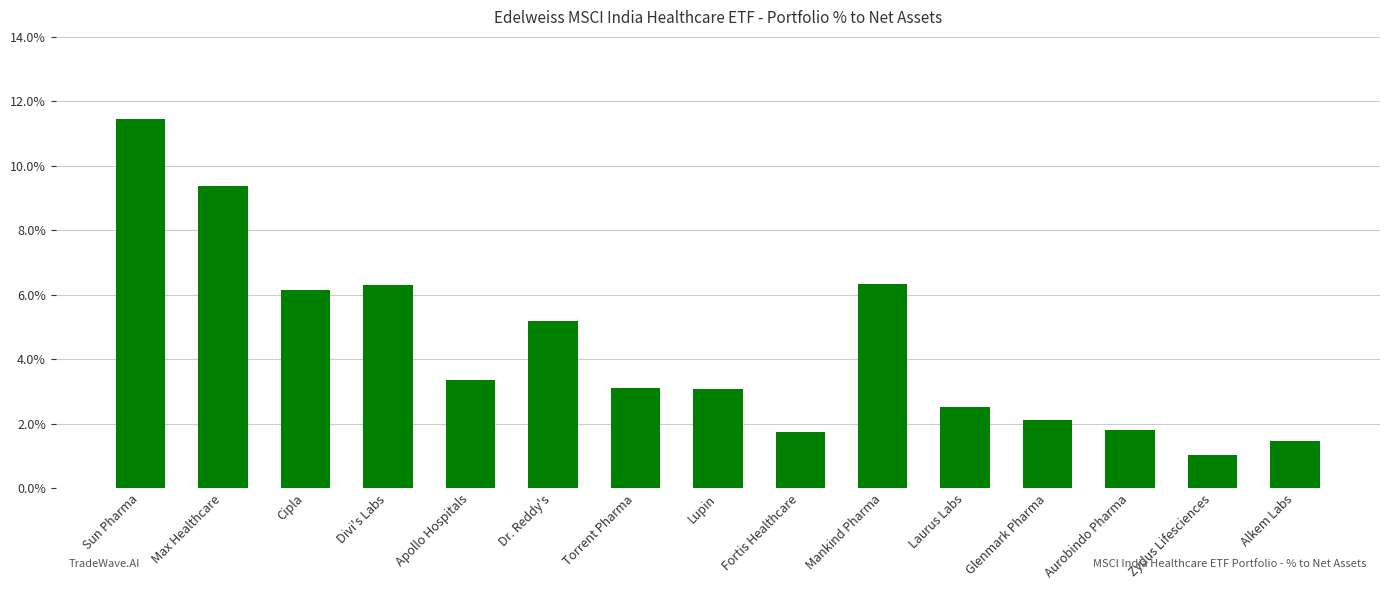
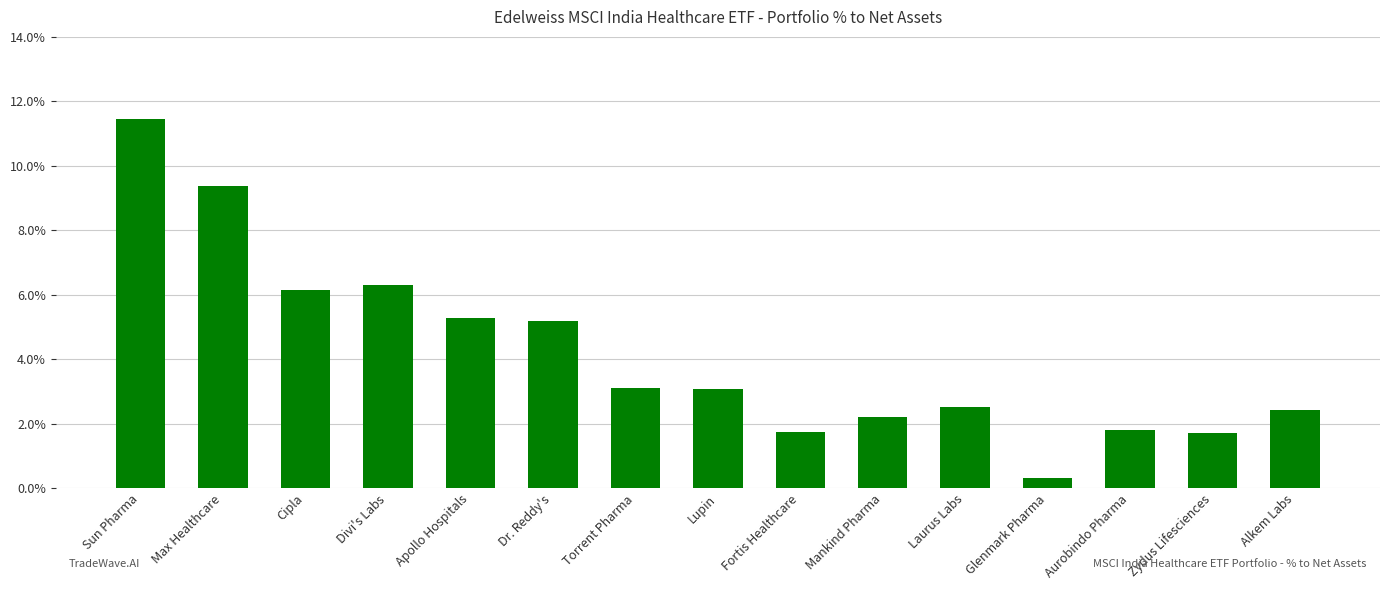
Apollo Hospitals: 3.4% -> 5.3%
Mankind Pharma: 6.3% -> 2.2%
Glenmark Pharma: 2.1% -> 0.3%
Zydus Lifesciences: 1.0% -> 1.7%
Alkem Labs: 1.5% -> 2.4%
